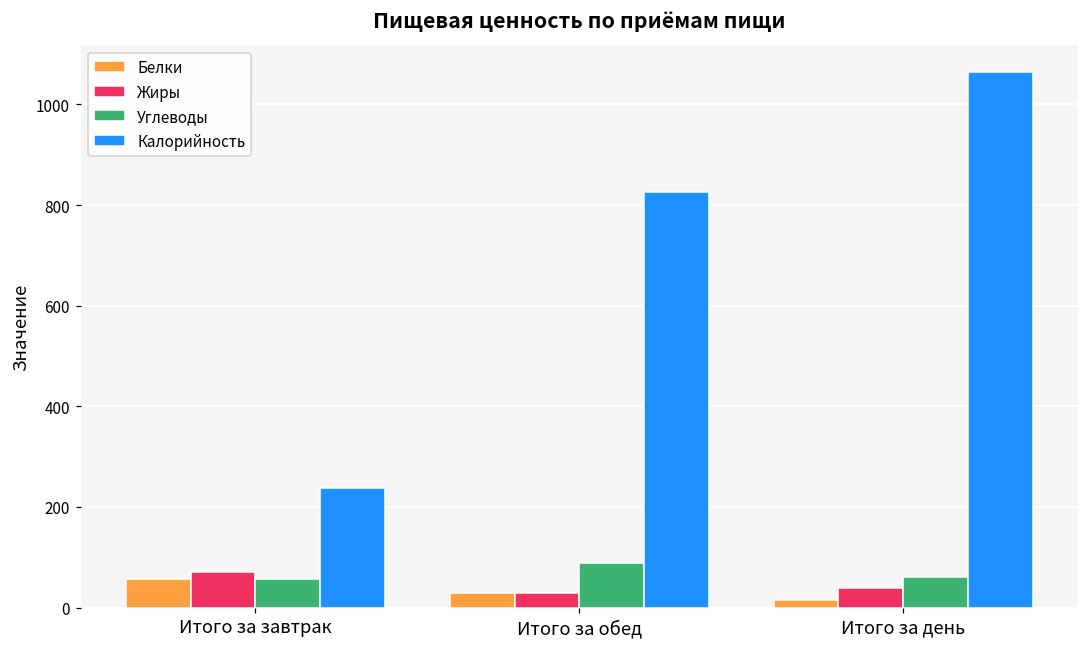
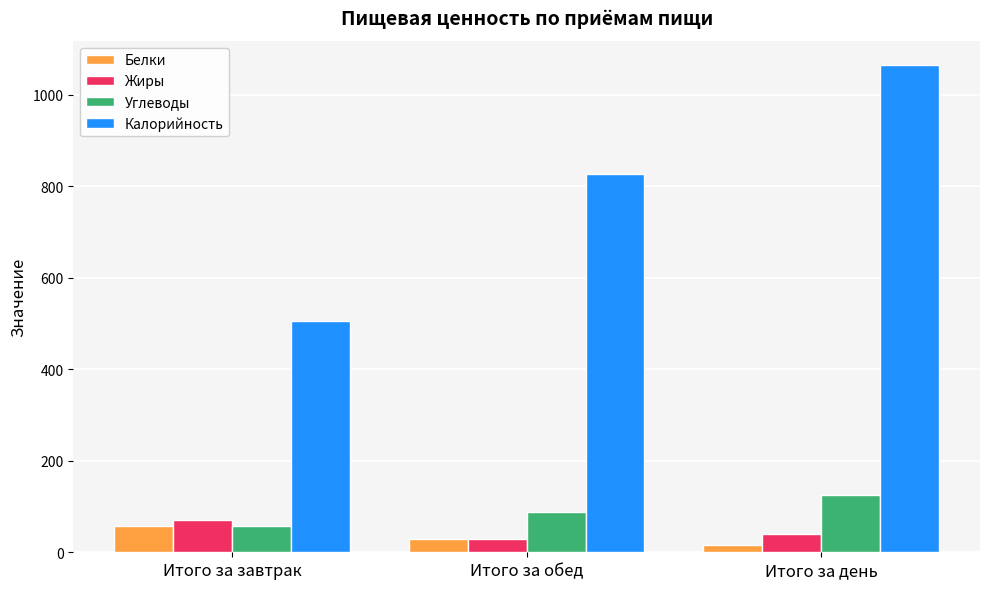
Калорийность, Итого за завтрак: 240 -> 500
Углеводы, Итого за день: 60 -> 120
